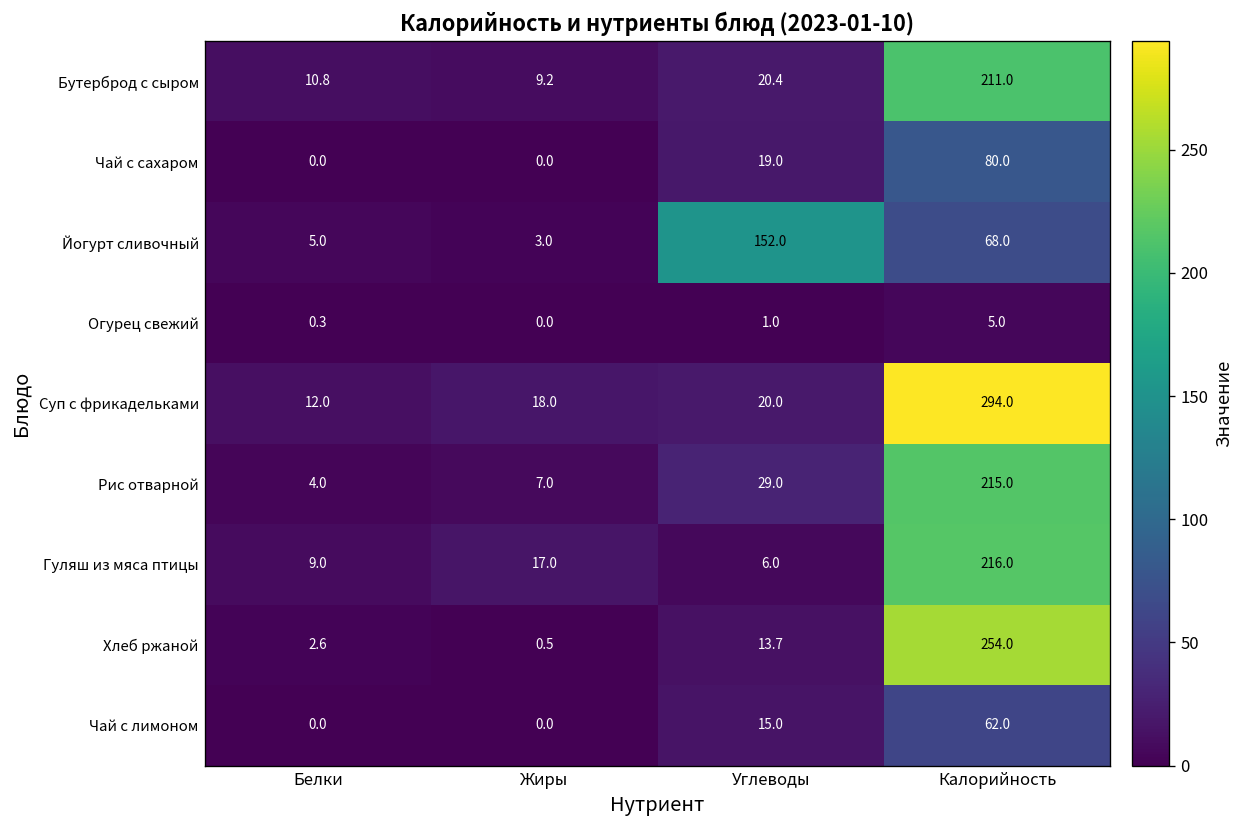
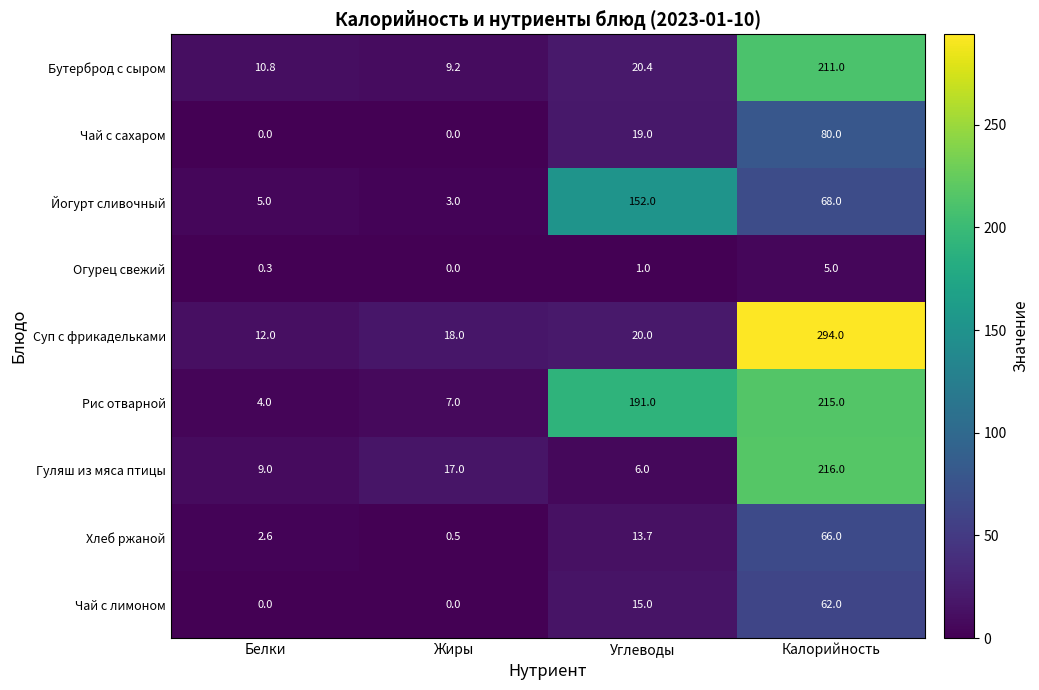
Рис отварной, Углеводы: 29.0 -> 191.0
Хлеб ржаной, Калорийность: 254.0 -> 66.0
